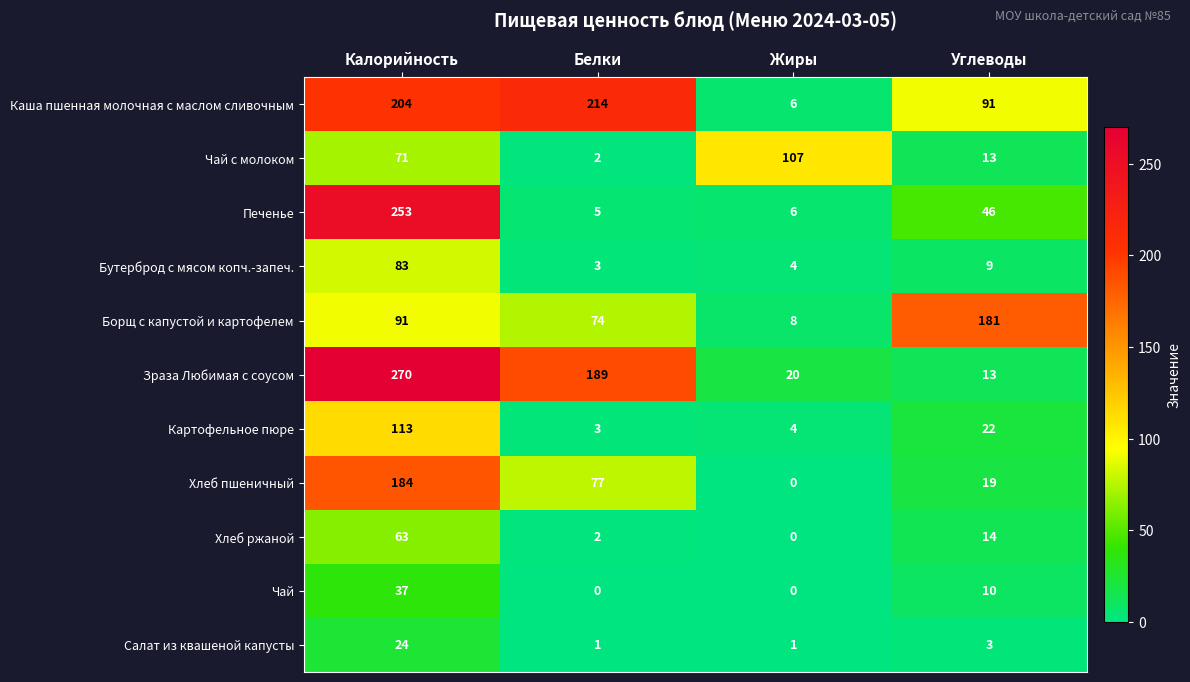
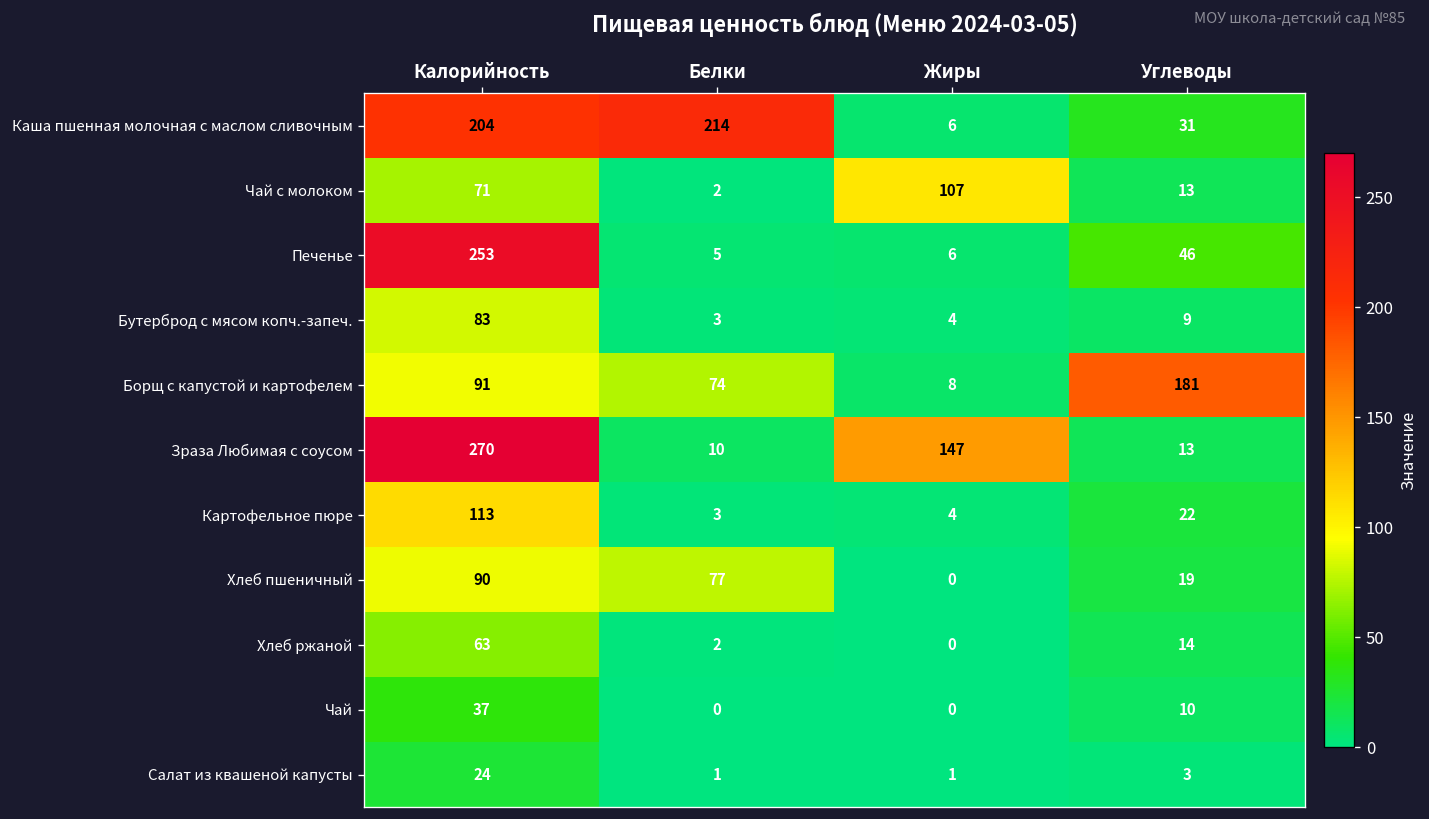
Каша пшенная молочная с маслом сливочным, Углеводы: 91 -> 31
Зраза Любимая с соусом, Белки: 189 -> 10
Зраза Любимая с соусом, Жиры: 20 -> 147
Хлеб пшеничный, Калорийность: 184 -> 90
